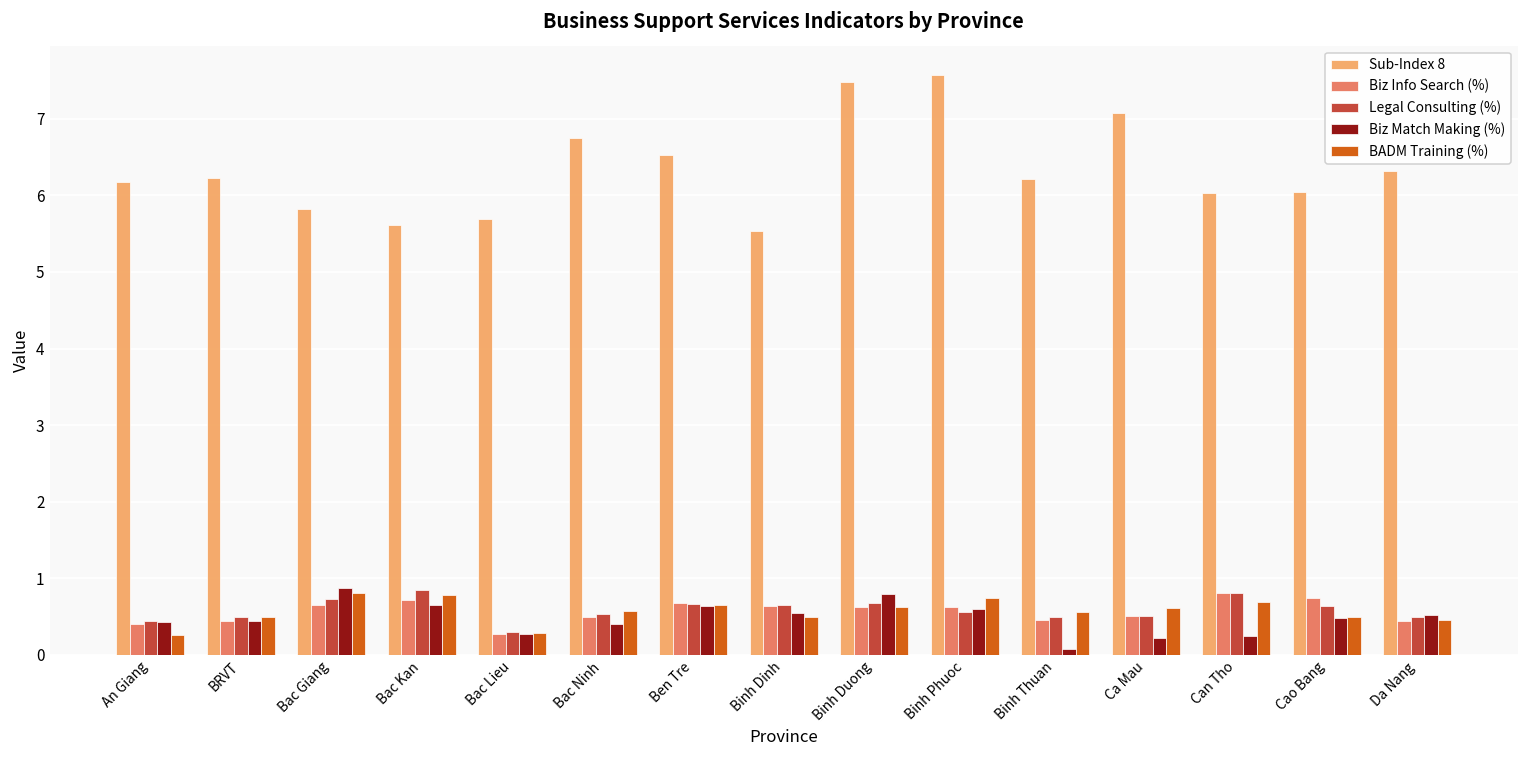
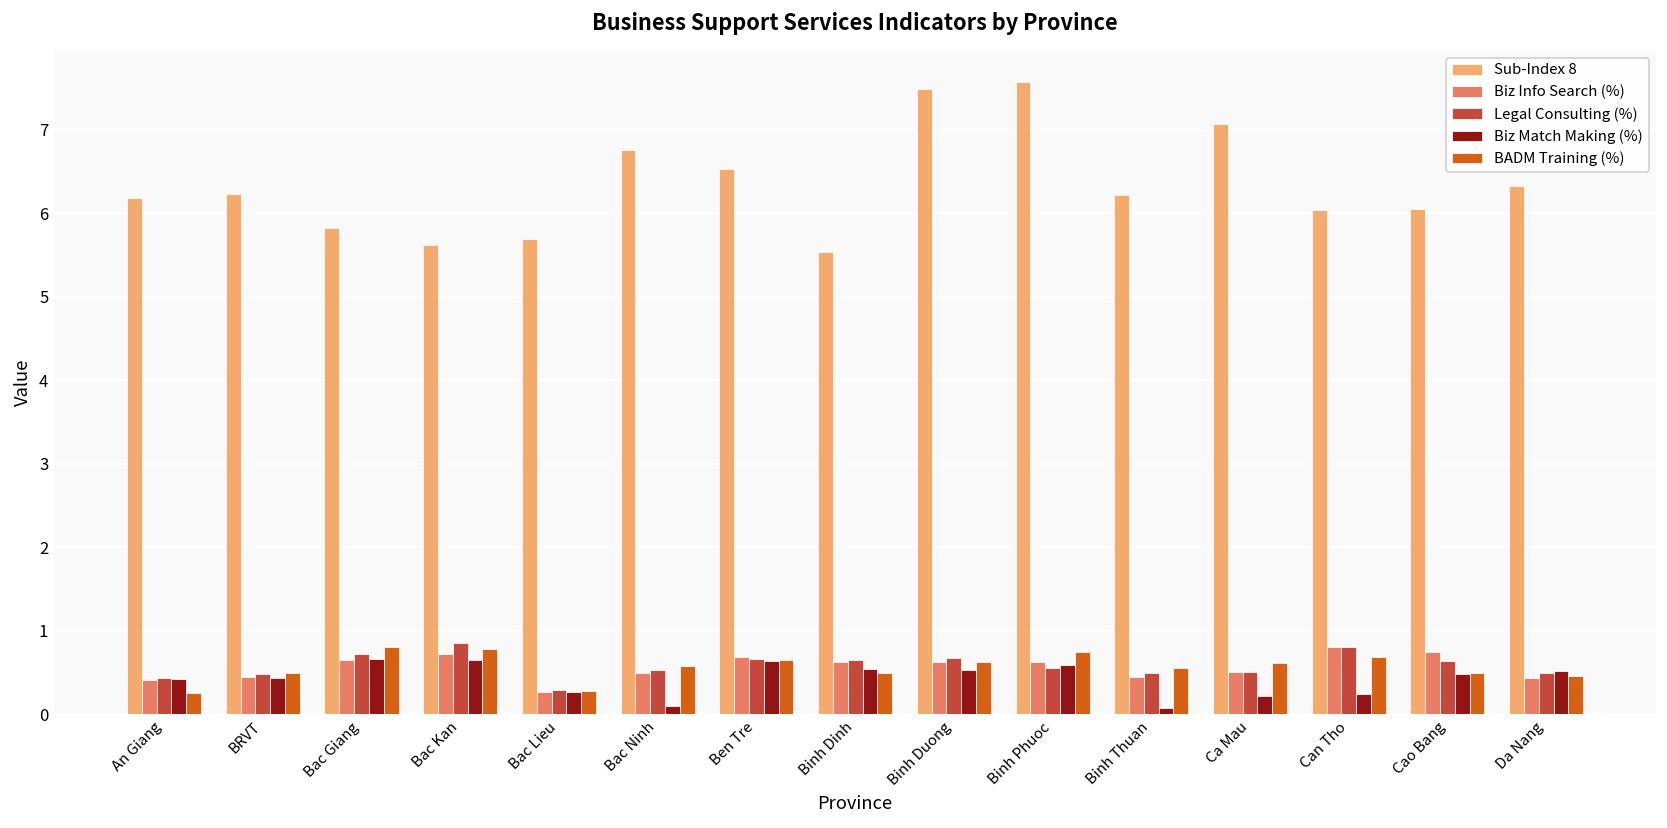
Biz Match Making (%), Bac Giang: 0.9 -> 0.7
Biz Match Making (%), Bac Ninh: 0.4 -> 0.1
Biz Match Making (%), Binh Duong: 0.8 -> 0.5
